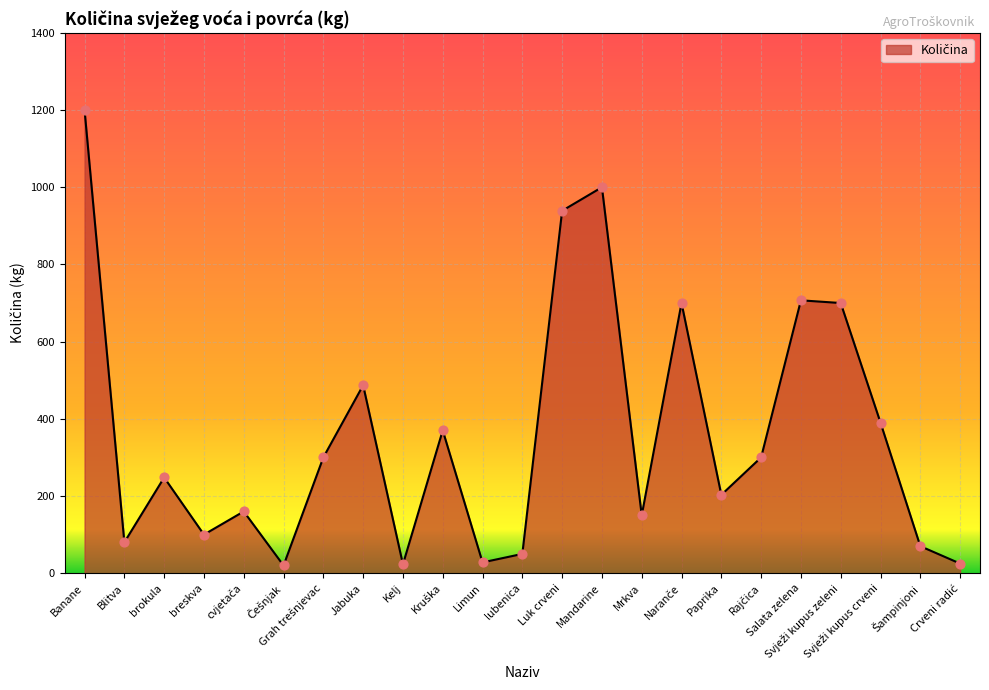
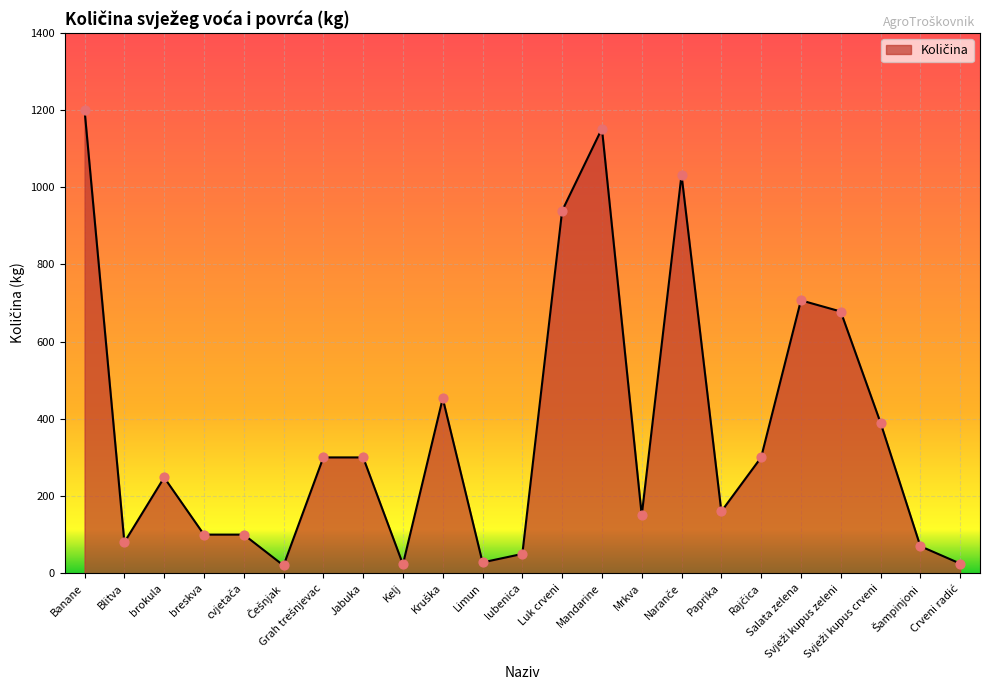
cvjetača: 160 -> 100
Jabuka: 490 -> 300
Kruška: 370 -> 450
Mandarine: 1000 -> 1150
Naranče: 700 -> 1030
Paprika: 200 -> 160
Svježi kupus zeleni: 700 -> 680
